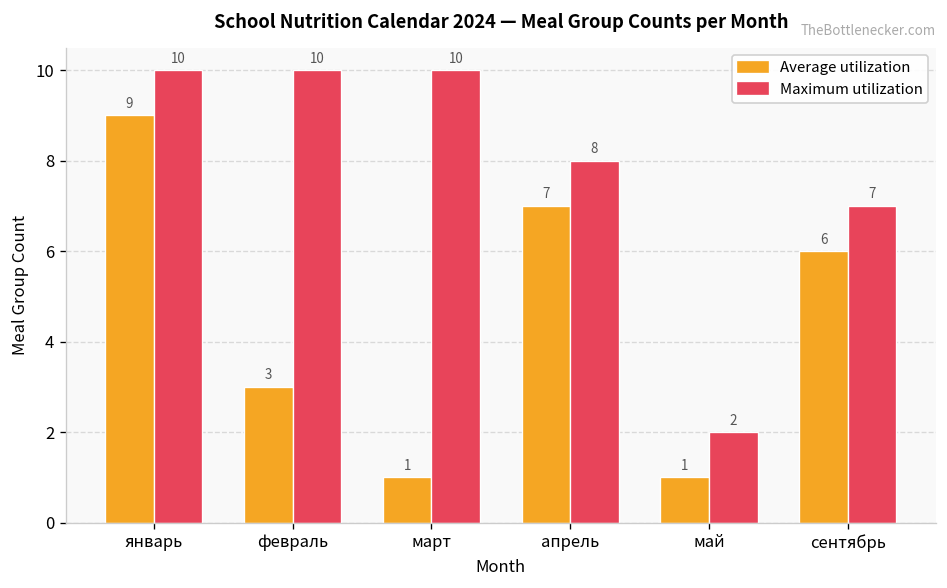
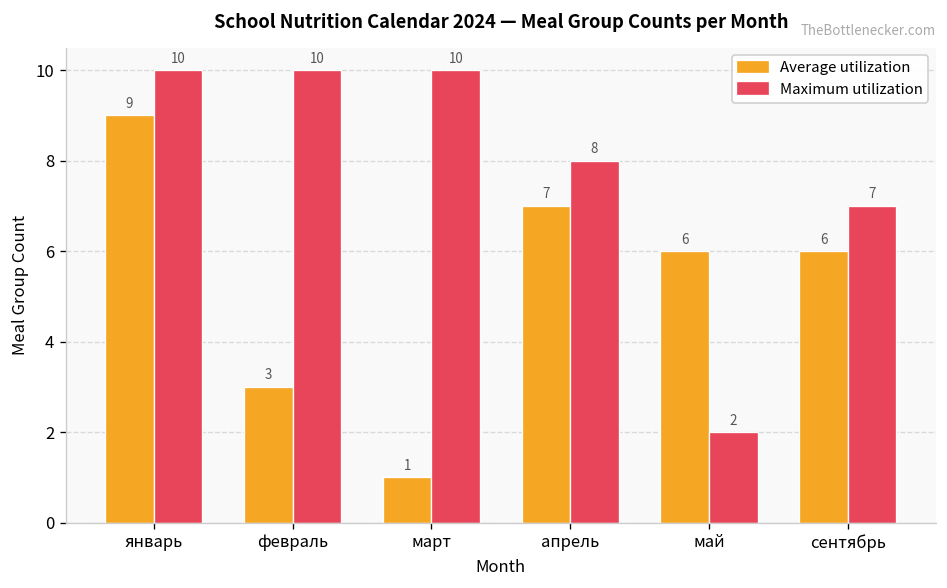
Average utilization, май: 1 -> 6
